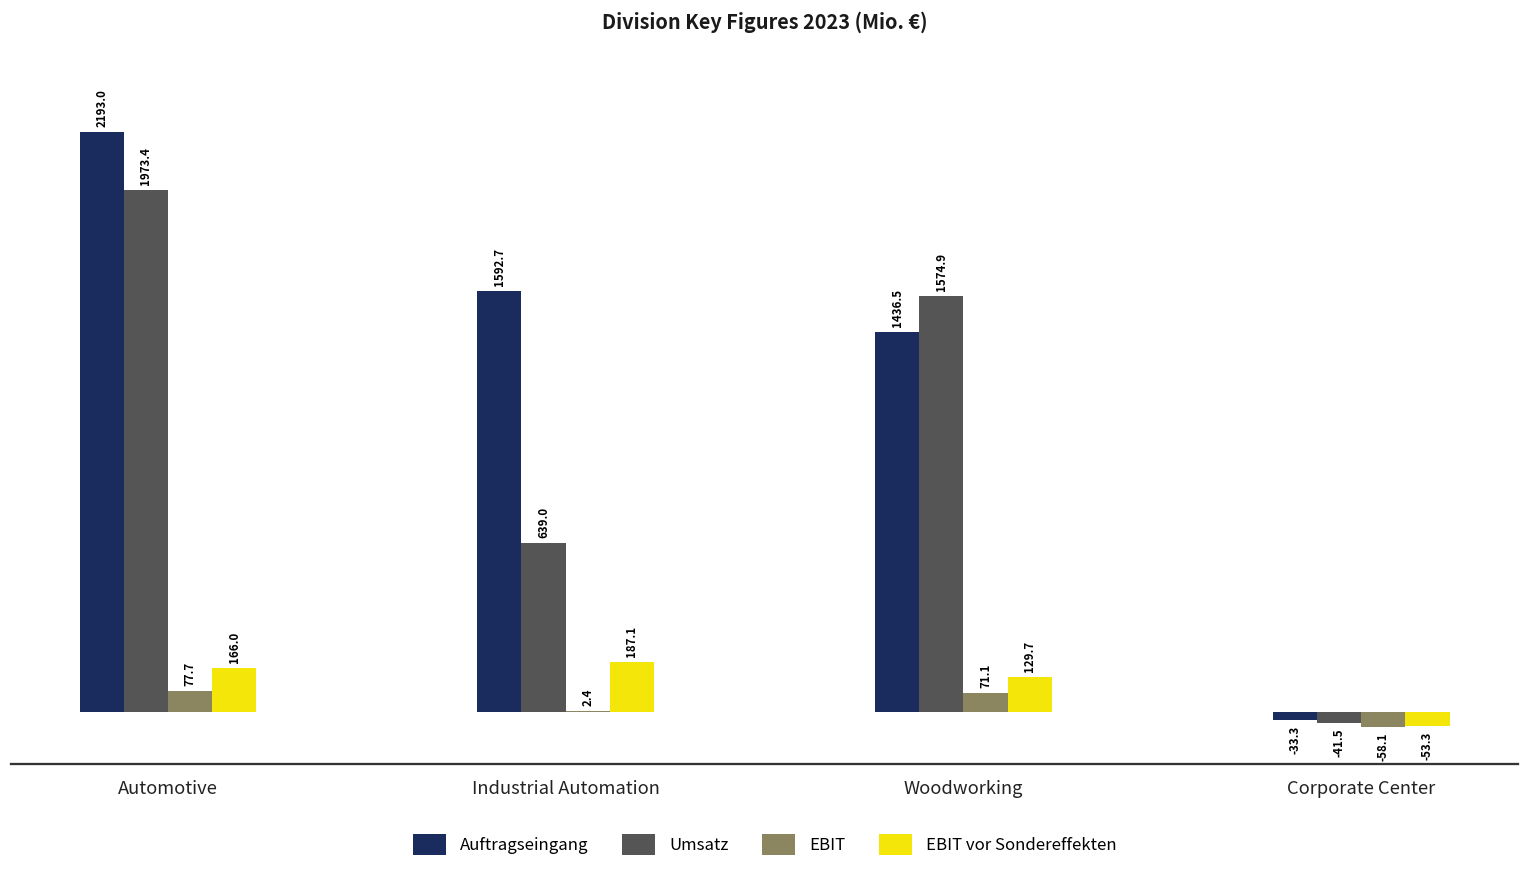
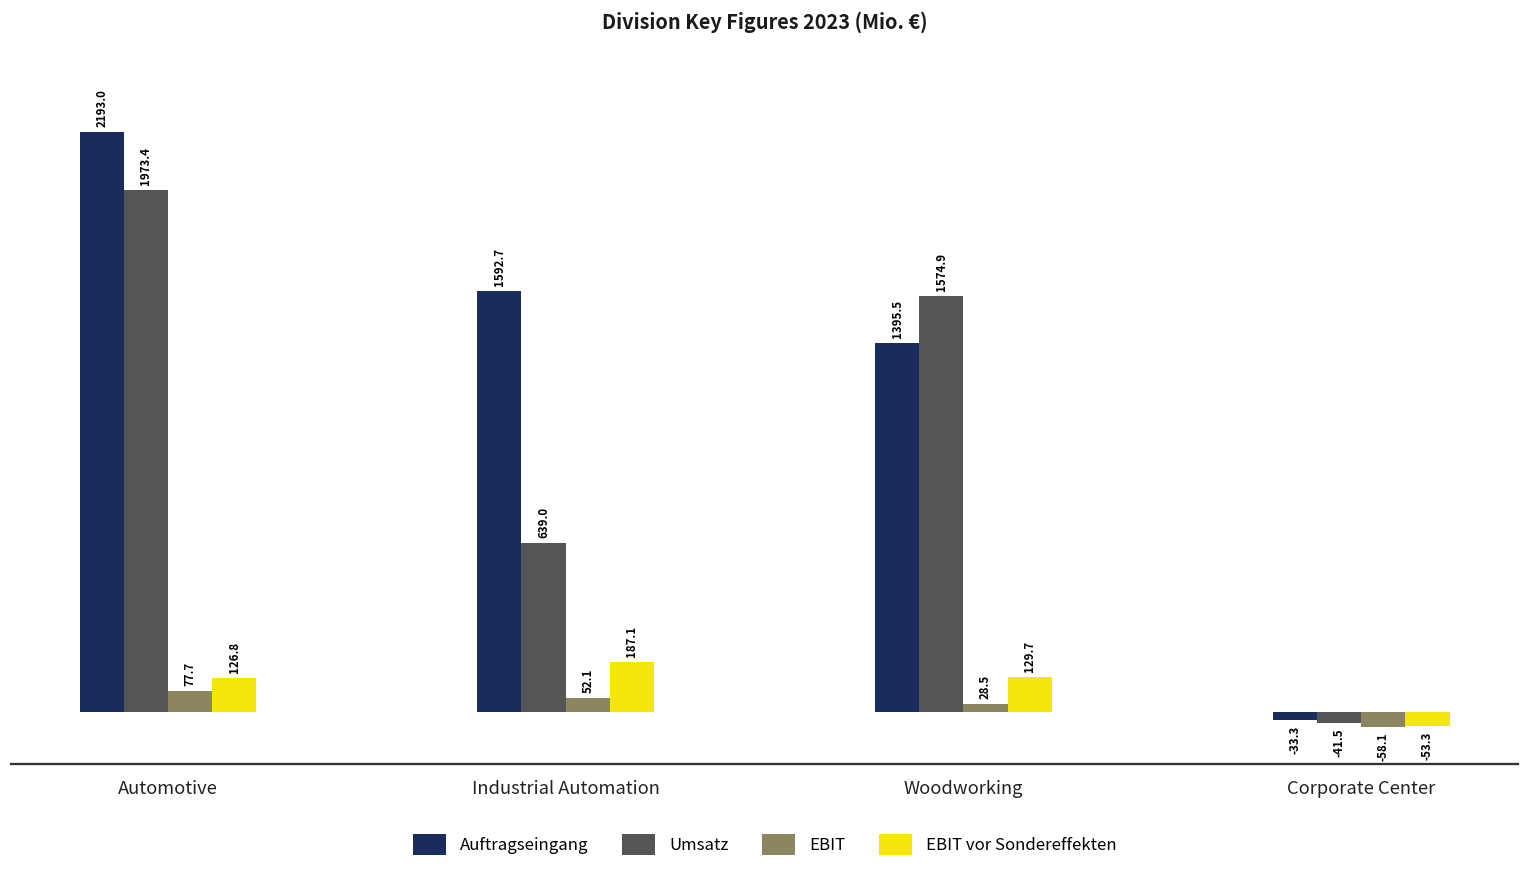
EBIT vor Sondereffekten, Automotive: 166.0 -> 126.8
EBIT, Industrial Automation: 2.4 -> 52.1
Auftragseingang, Woodworking: 1436.5 -> 1395.5
EBIT, Woodworking: 71.1 -> 28.5
